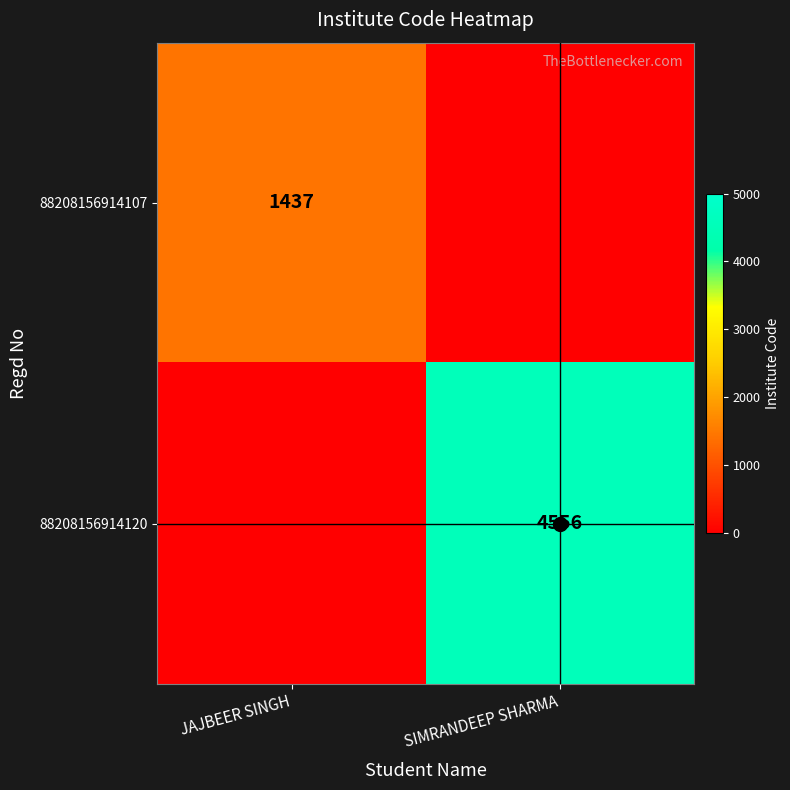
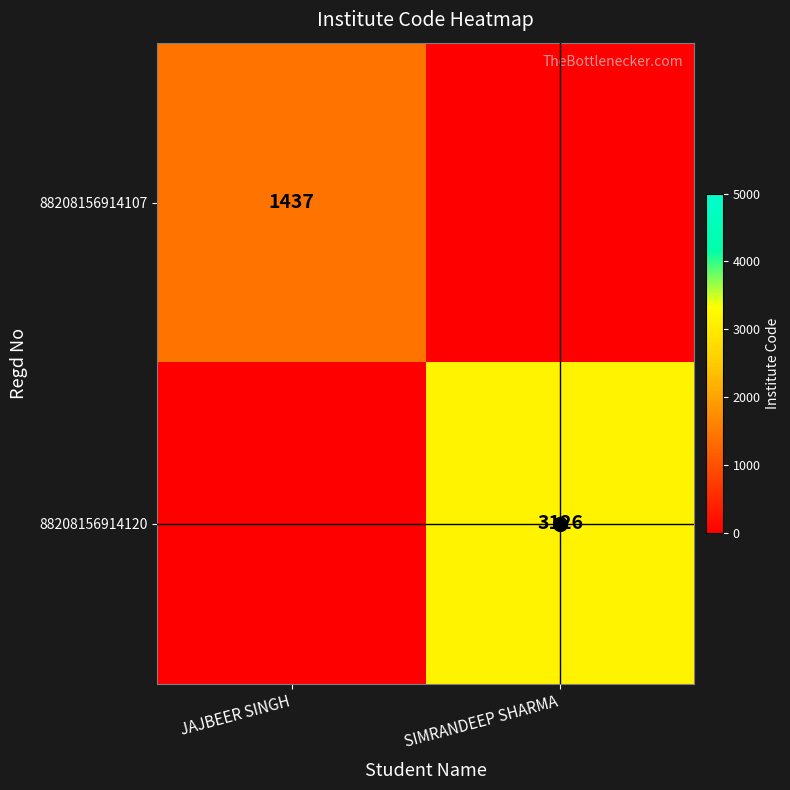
88208156914120, SIMRANDEEP SHARMA: 4556 -> 3126
